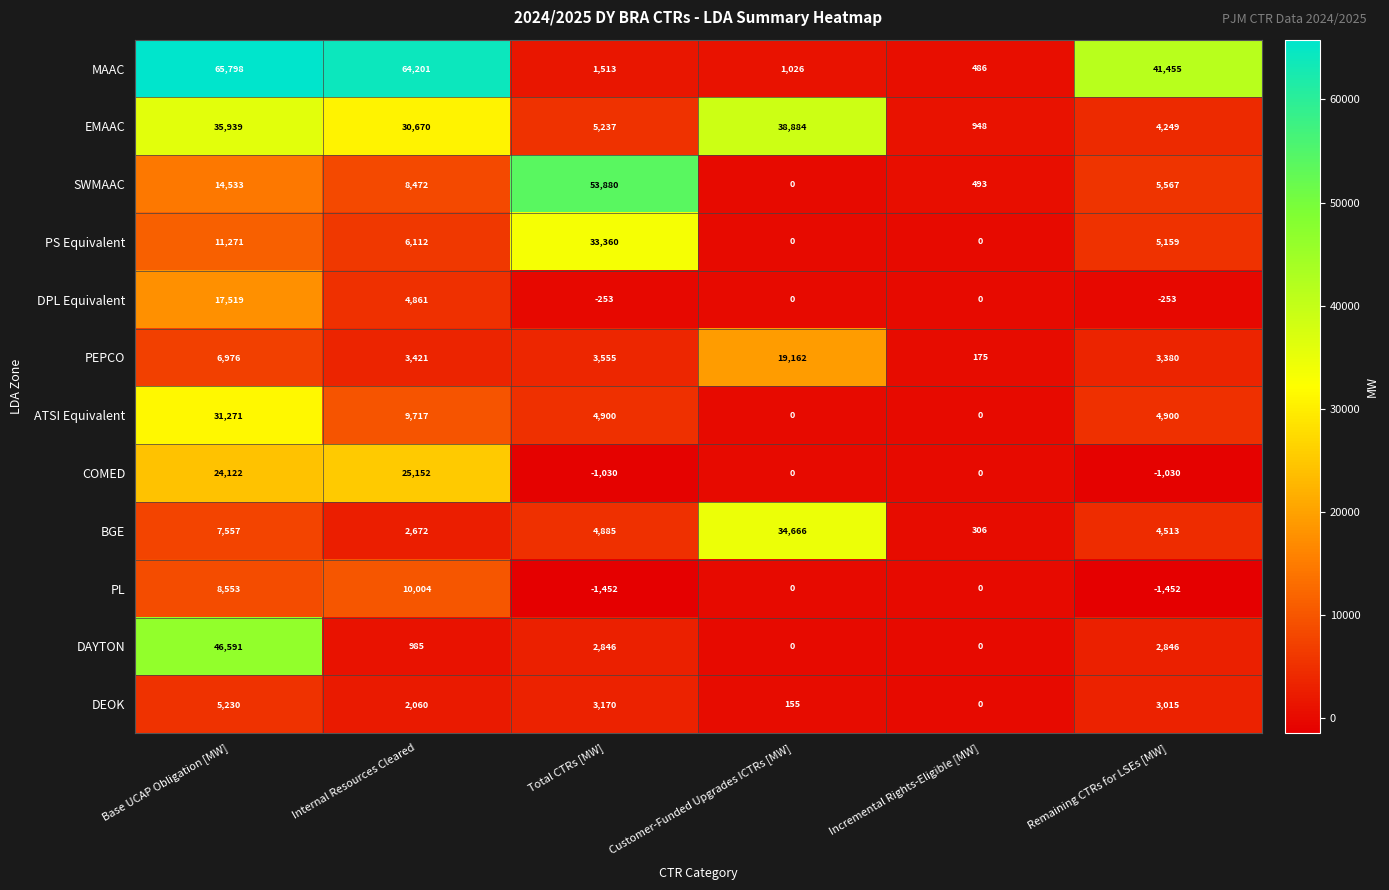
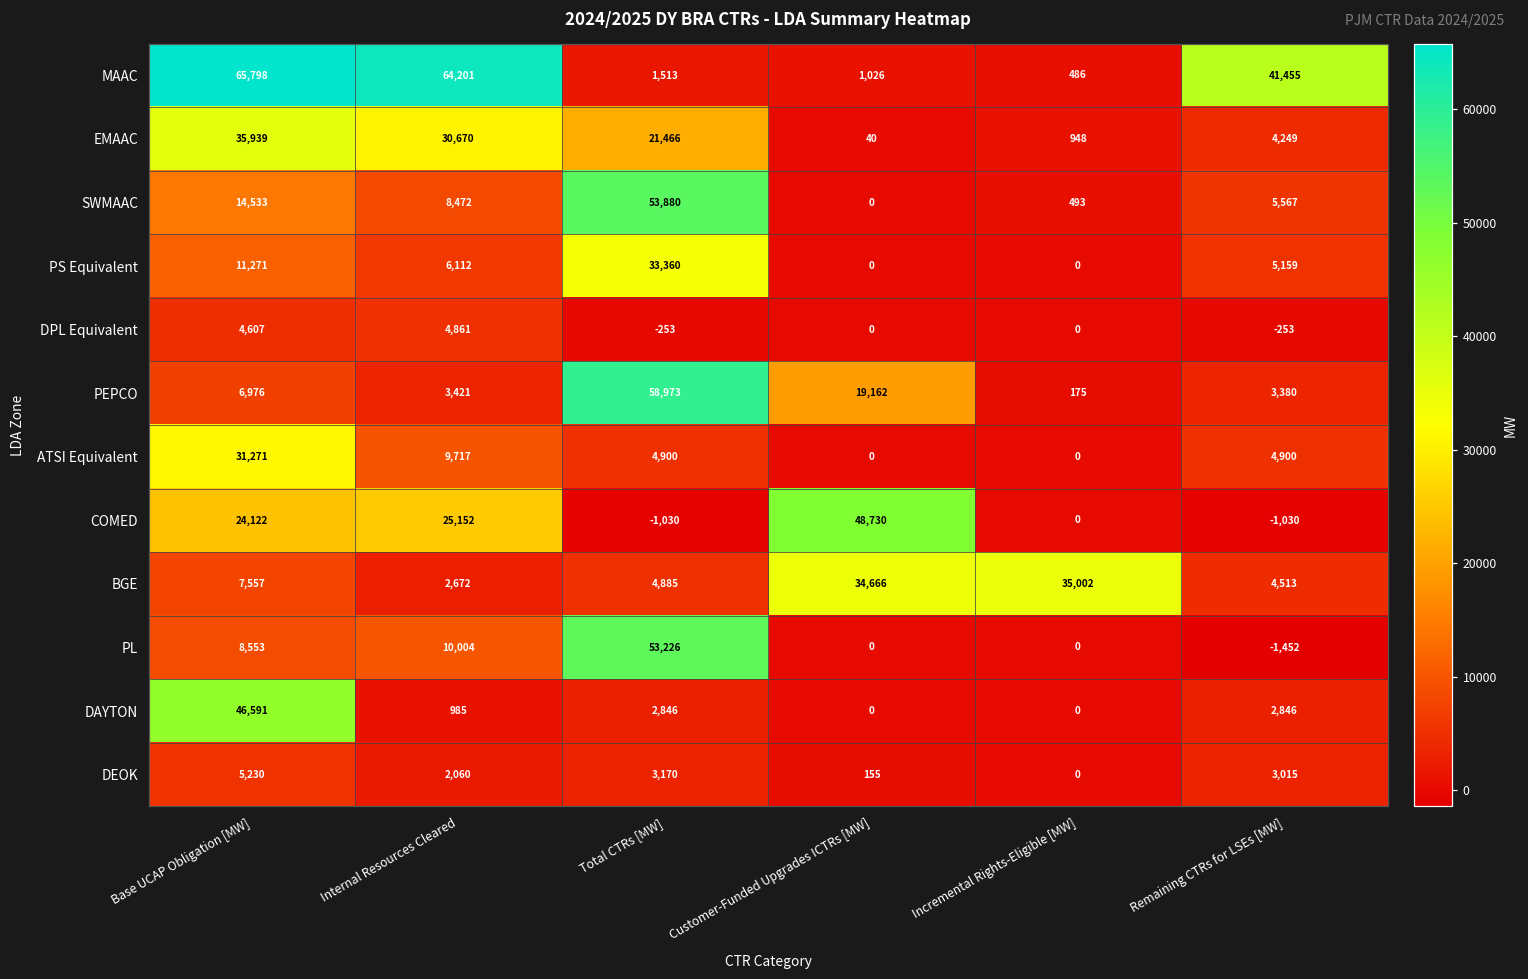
EMAAC, Total CTRs [MW]: 5,237 -> 21,466
EMAAC, Customer-Funded Upgrades ICTRs [MW]: 38,884 -> 40
DPL Equivalent, Base UCAP Obligation [MW]: 17,519 -> 4,607
PEPCO, Total CTRs [MW]: 3,555 -> 58,973
COMED, Customer-Funded Upgrades ICTRs [MW]: 0 -> 48,730
BGE, Incremental Rights-Eligible [MW]: 306 -> 35,002
PL, Total CTRs [MW]: -1,452 -> 53,226
